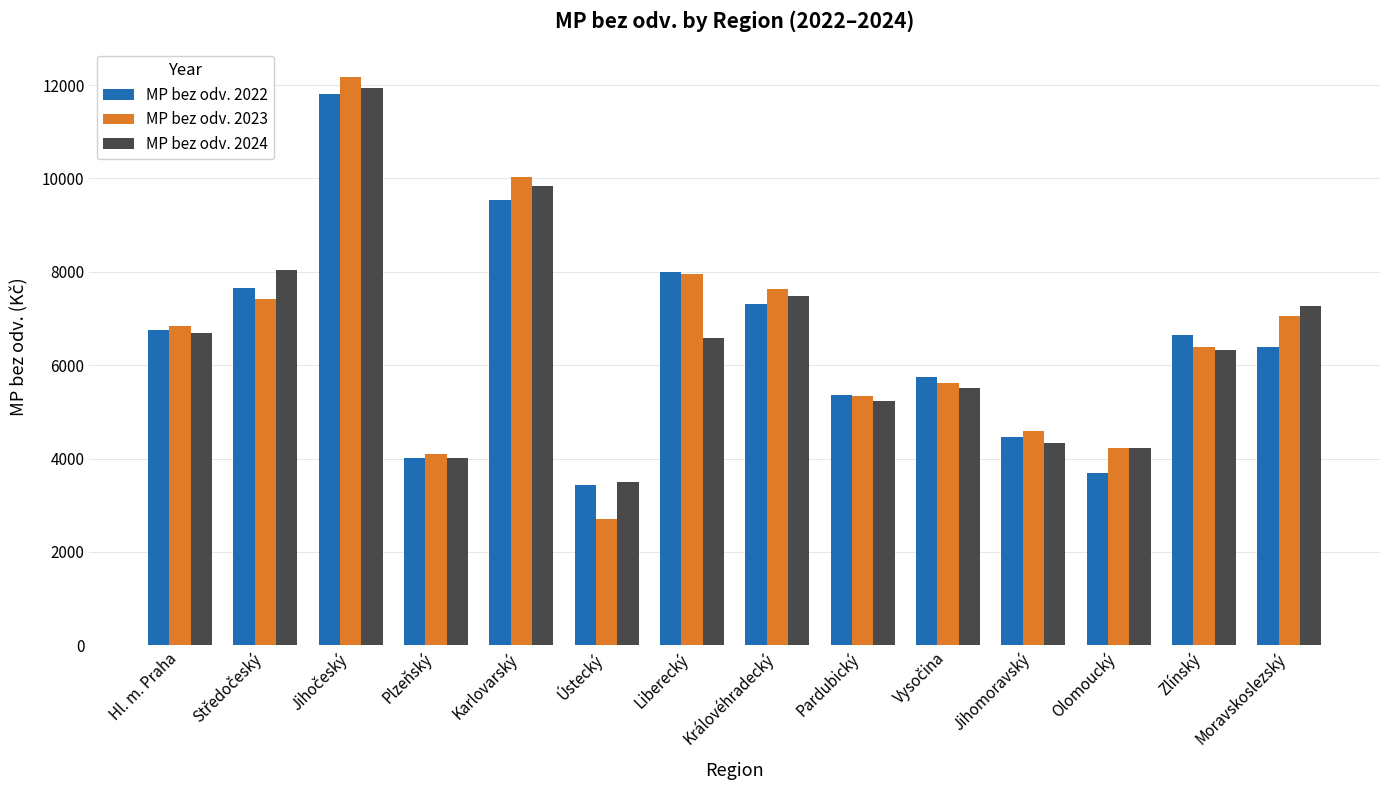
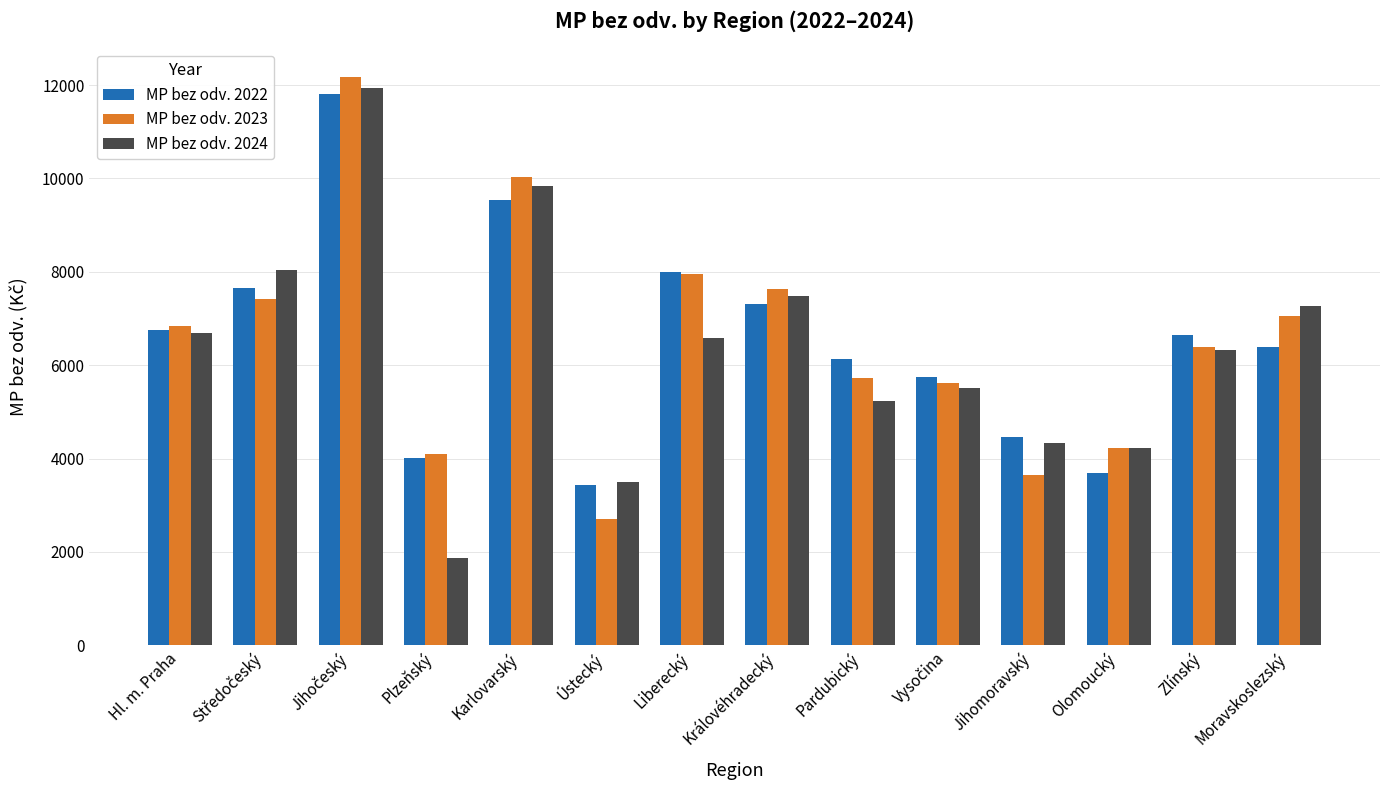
MP bez odv. 2024, Plzeňský: 4000 -> 1900
MP bez odv. 2022, Pardubický: 5400 -> 6100
MP bez odv. 2023, Pardubický: 5300 -> 5700
MP bez odv. 2023, Jihomoravský: 4600 -> 3700
